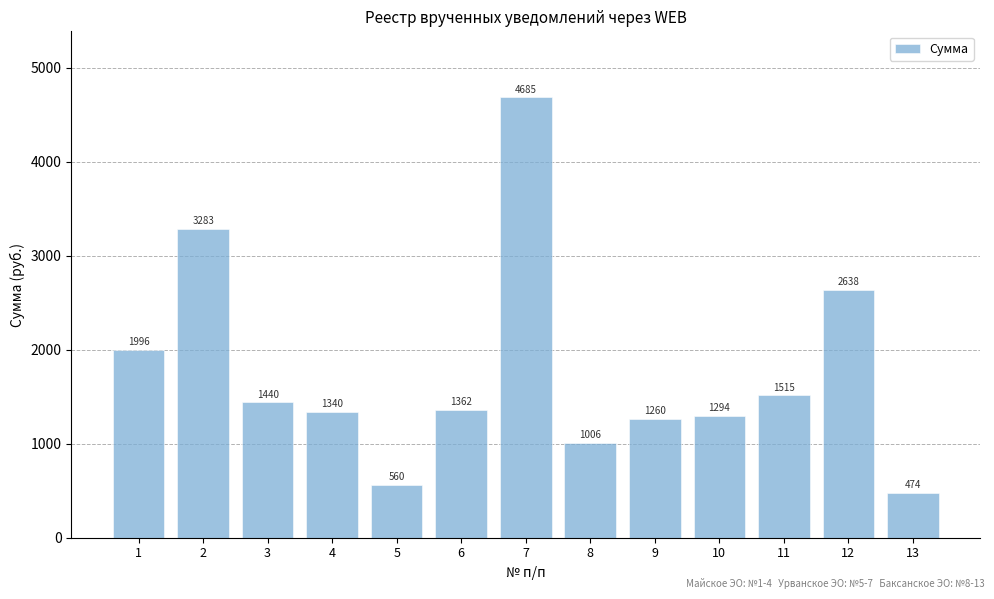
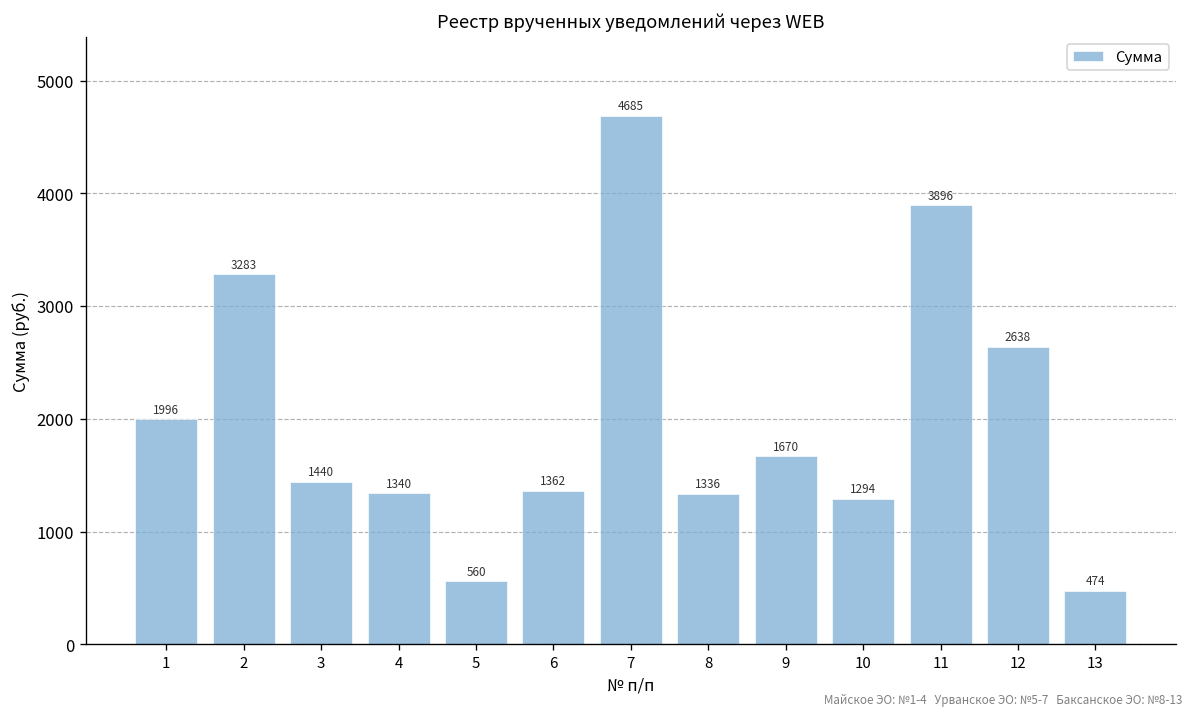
8: 1006 -> 1336
9: 1260 -> 1670
11: 1515 -> 3896
